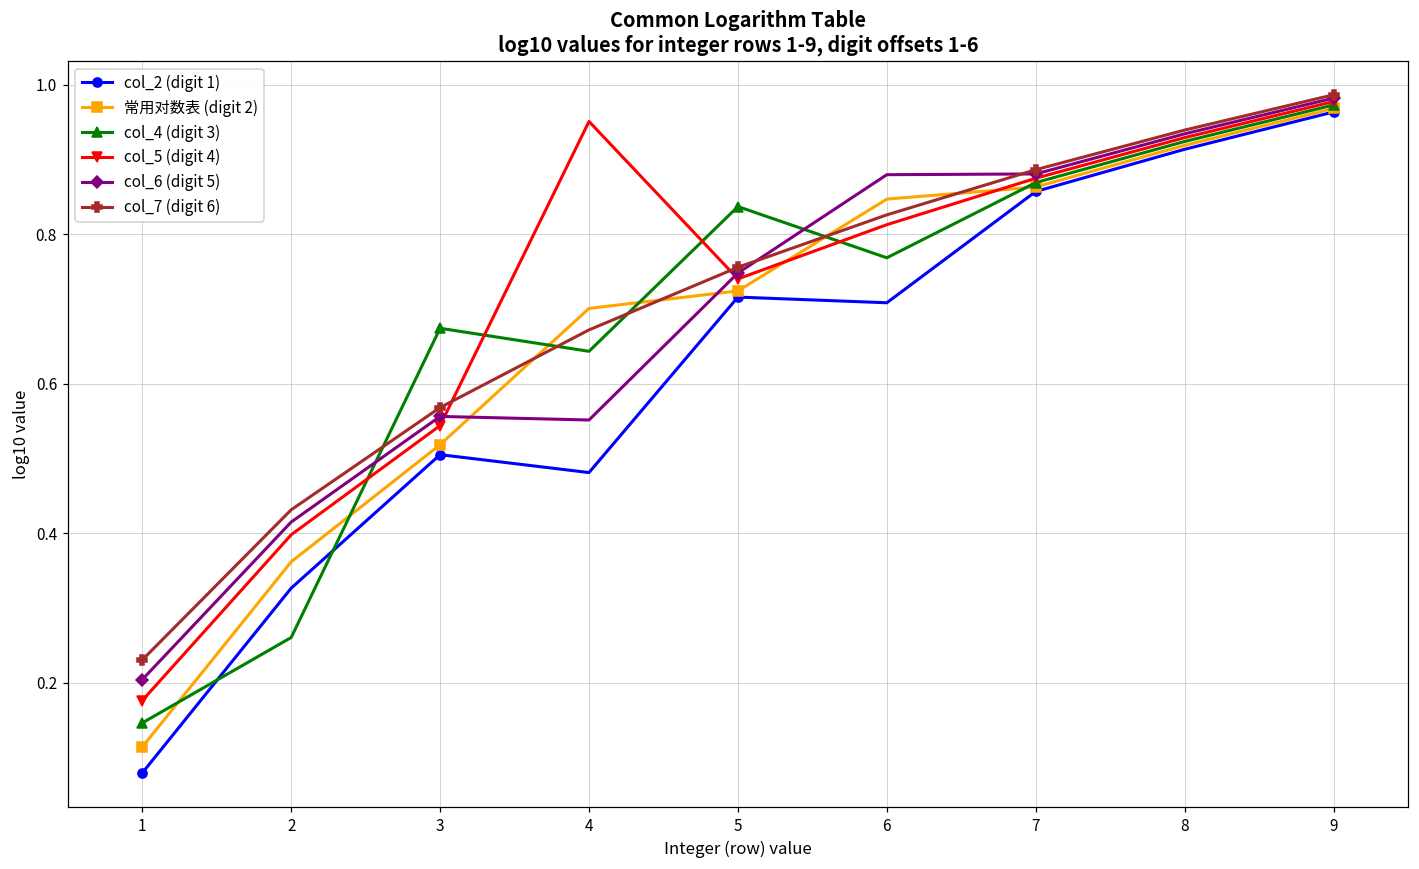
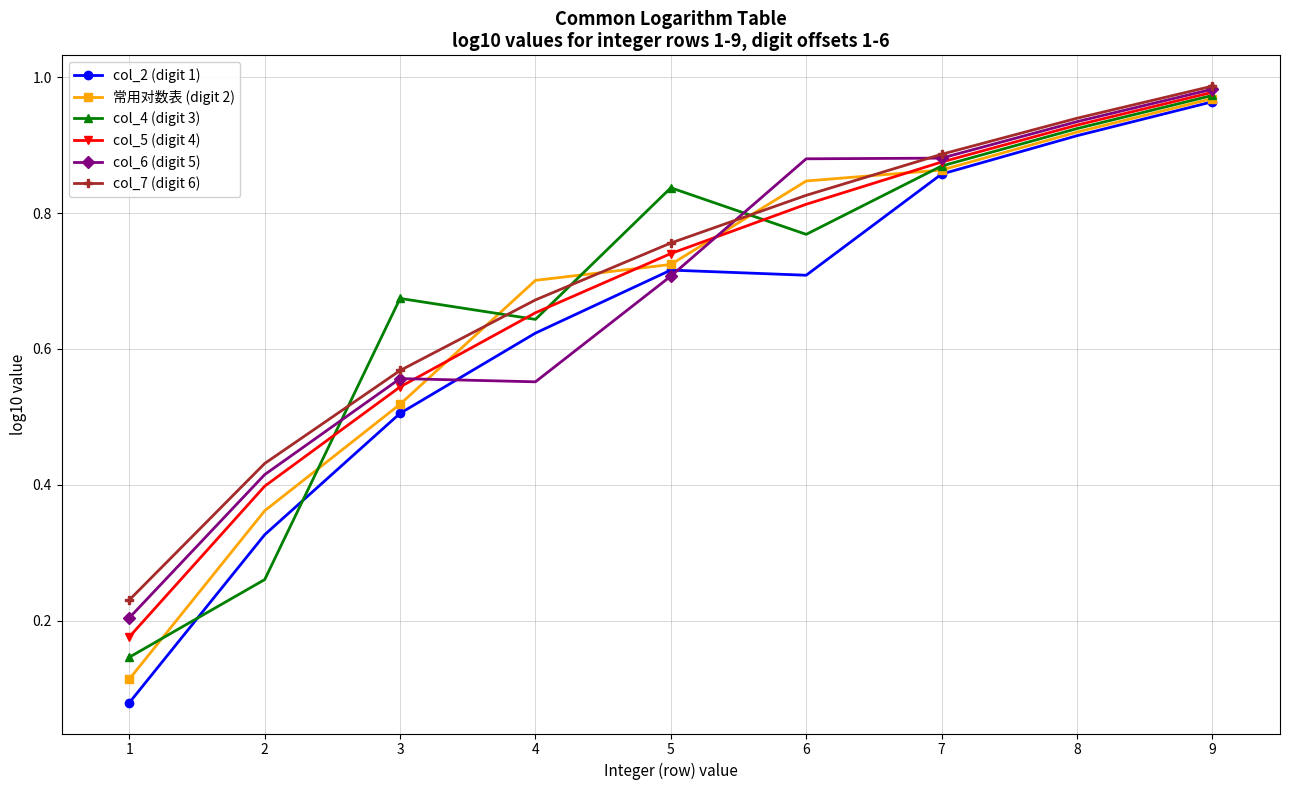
col_2 (digit 1), 4: 0.48 -> 0.62
col_5 (digit 4), 4: 0.95 -> 0.65
col_6 (digit 5), 5: 0.75 -> 0.71
